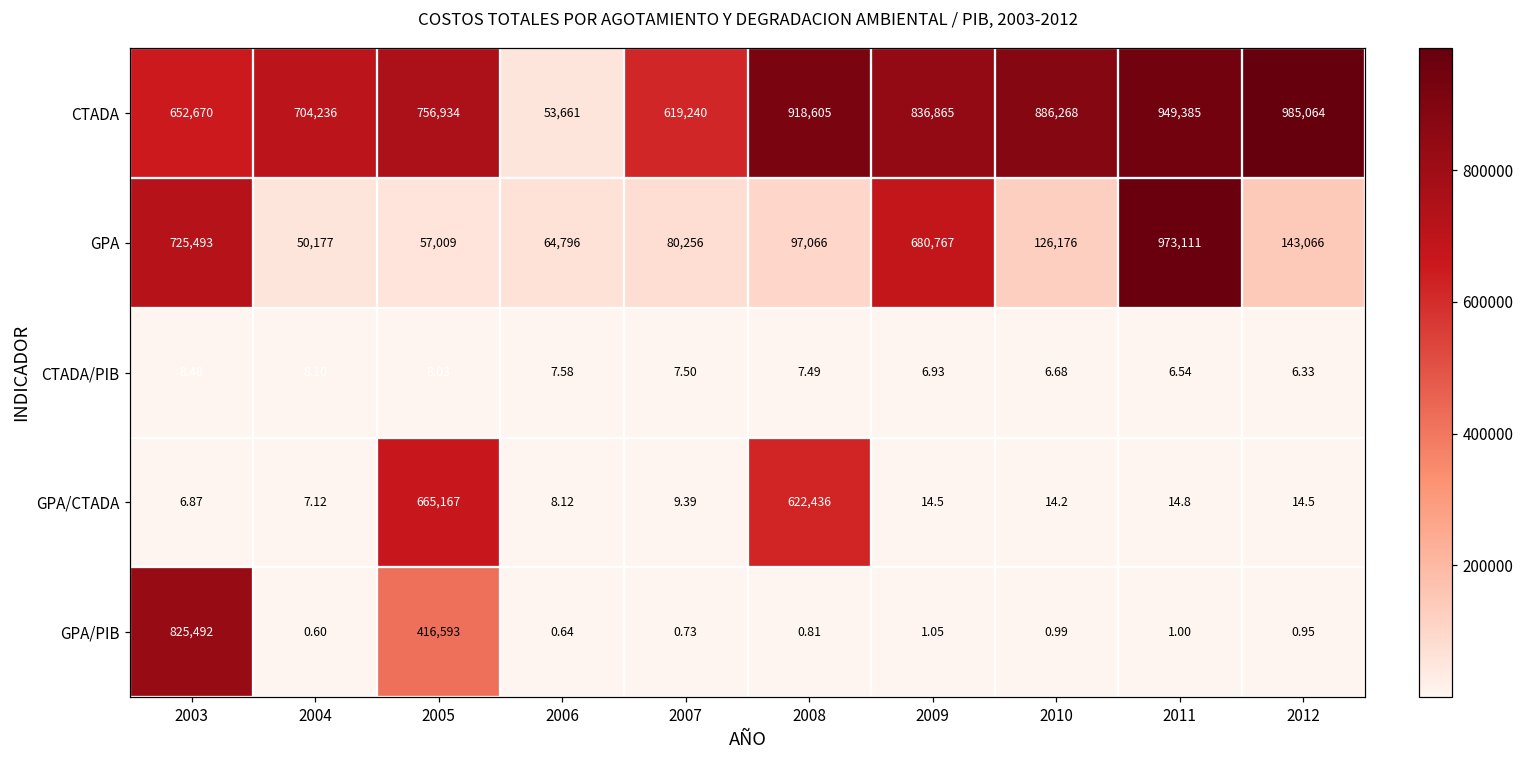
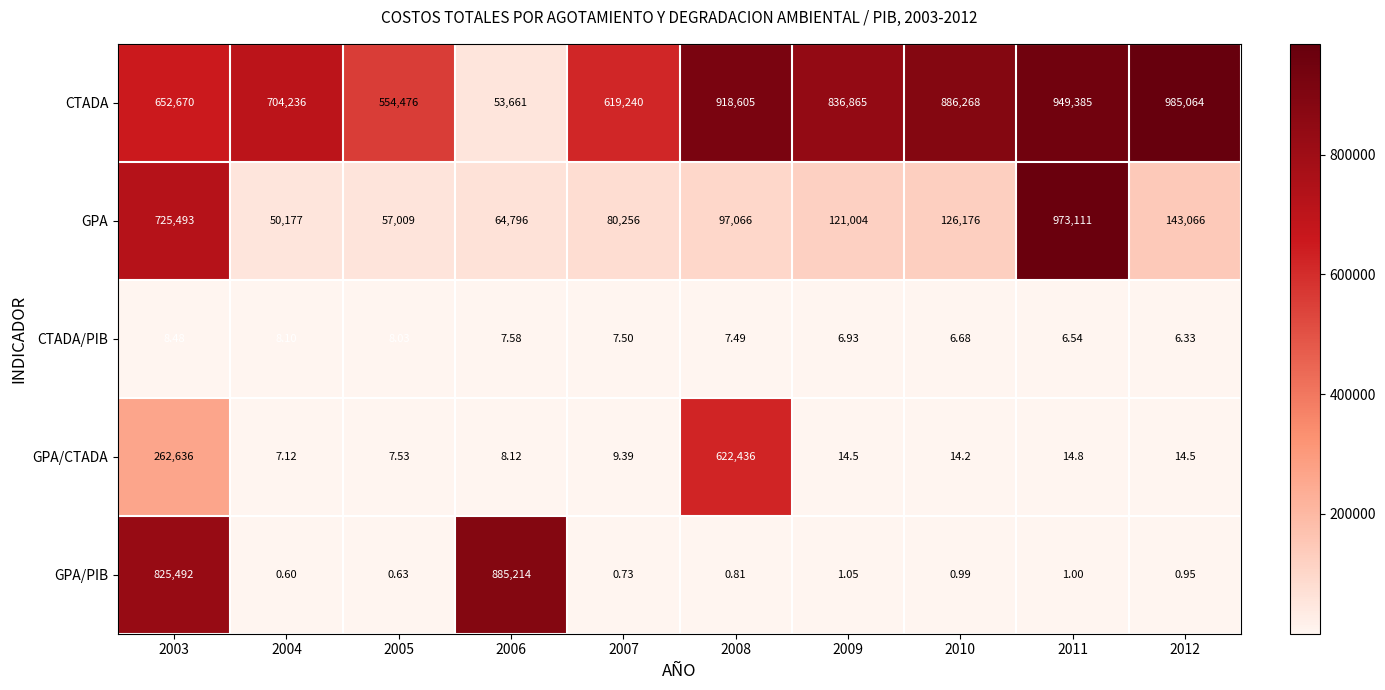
CTADA, 2005: 756,934 -> 554,476
GPA, 2009: 680,767 -> 121,004
GPA/CTADA, 2003: 6.87 -> 262,636
GPA/CTADA, 2005: 665,167 -> 7.53
GPA/PIB, 2005: 416,593 -> 0.63
GPA/PIB, 2006: 0.64 -> 885,214
